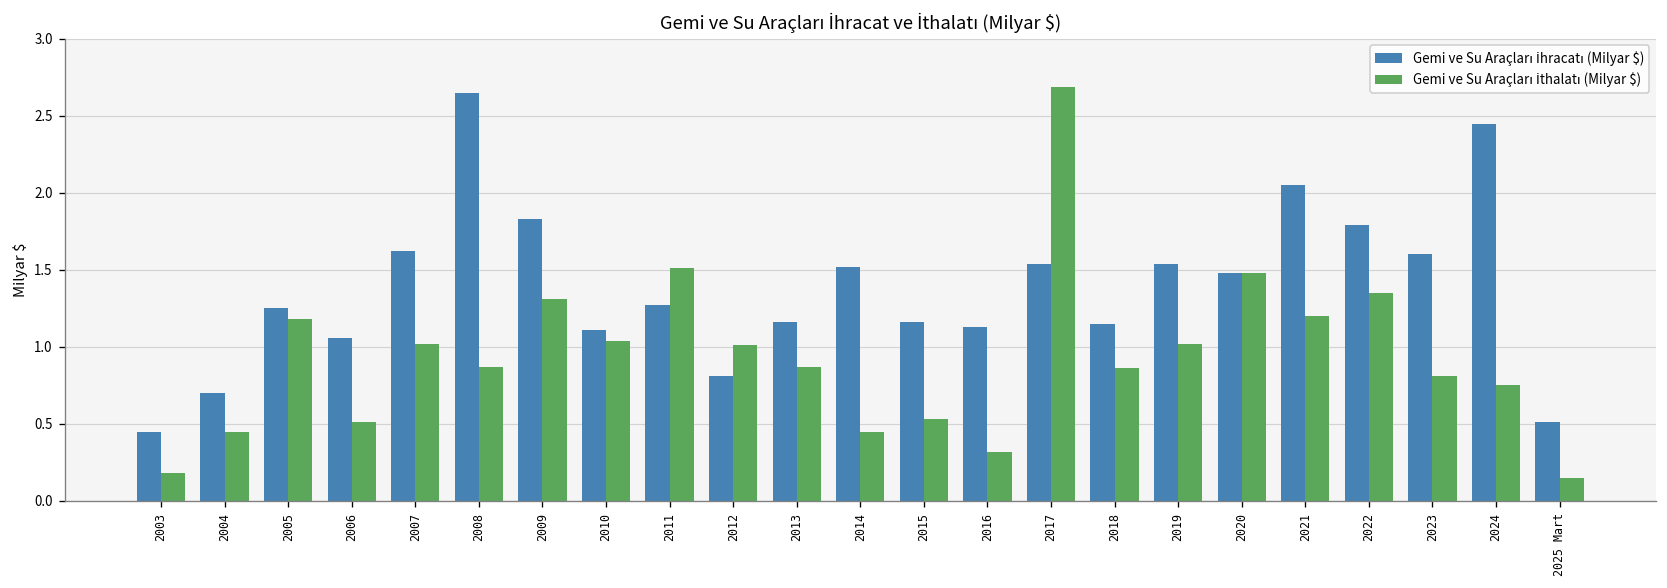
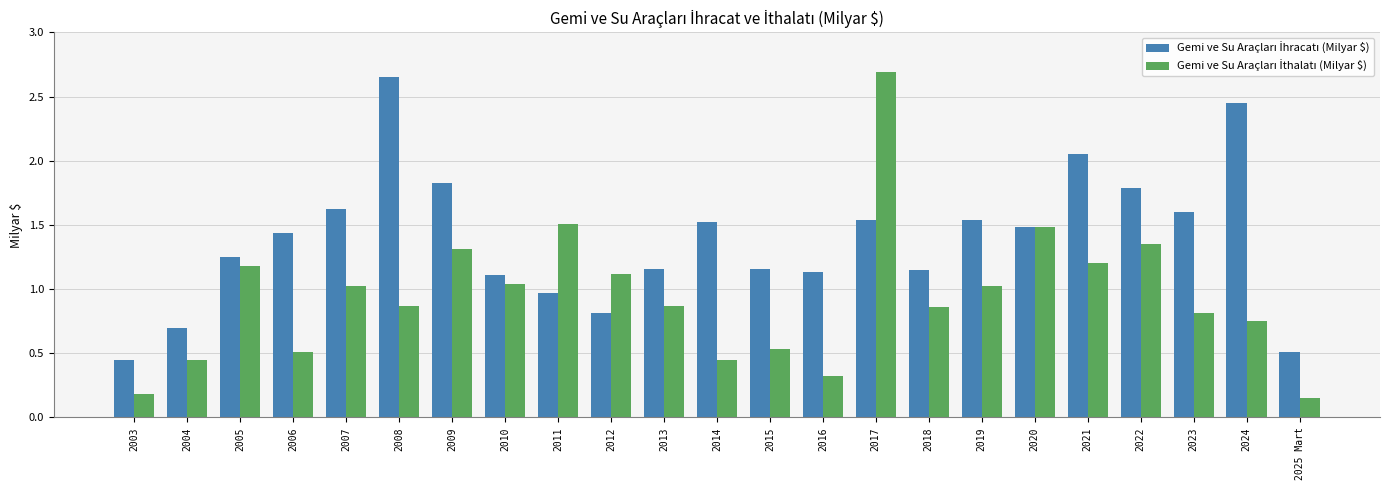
Gemi ve Su Araçları İhracatı (Milyar $), 2006: 1.06 -> 1.44
Gemi ve Su Araçları İhracatı (Milyar $), 2011: 1.27 -> 0.97
Gemi ve Su Araçları İthalatı (Milyar $), 2012: 1.01 -> 1.12
